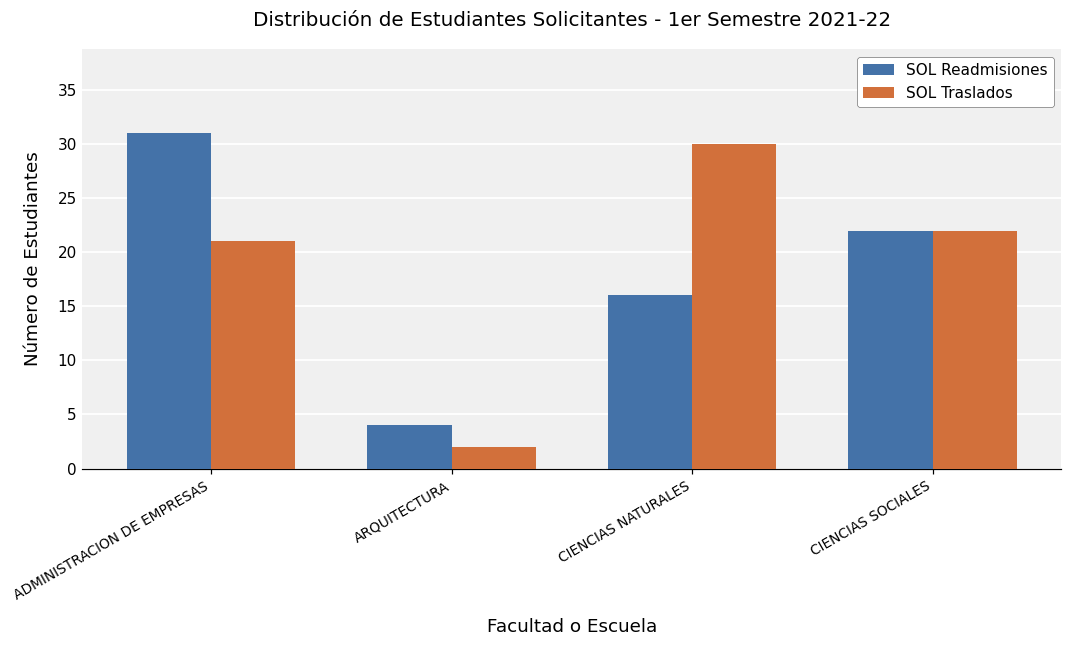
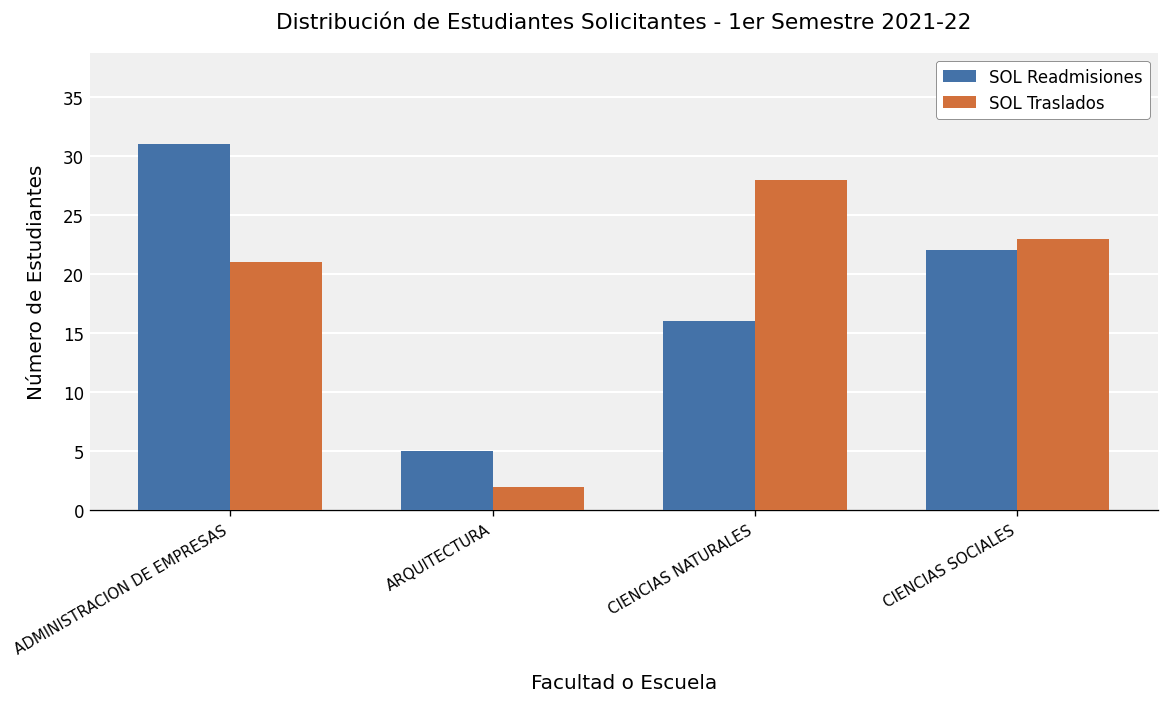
SOL Readmisiones, ARQUITECTURA: 4 -> 5
SOL Traslados, CIENCIAS NATURALES: 30 -> 28
SOL Traslados, CIENCIAS SOCIALES: 22 -> 23
